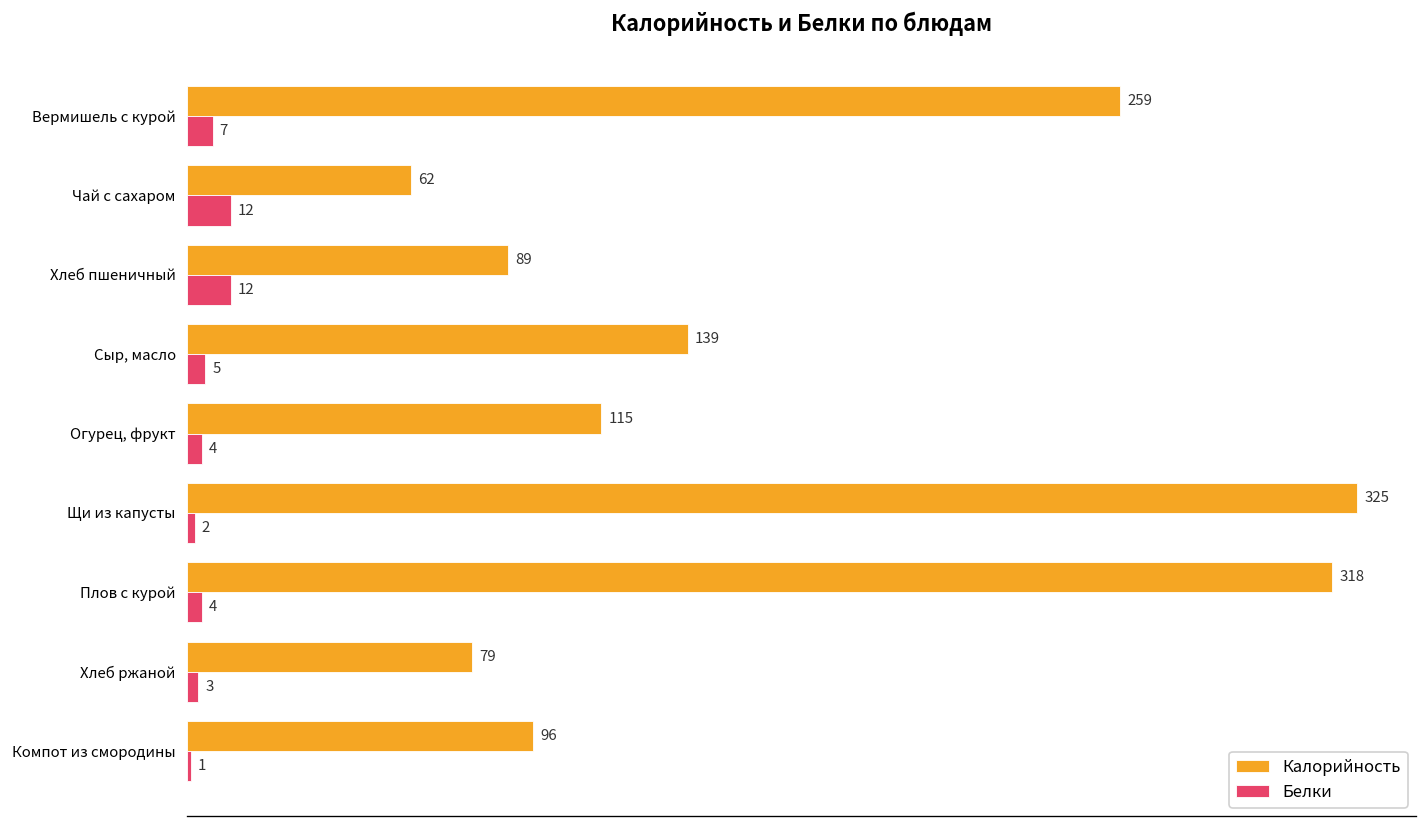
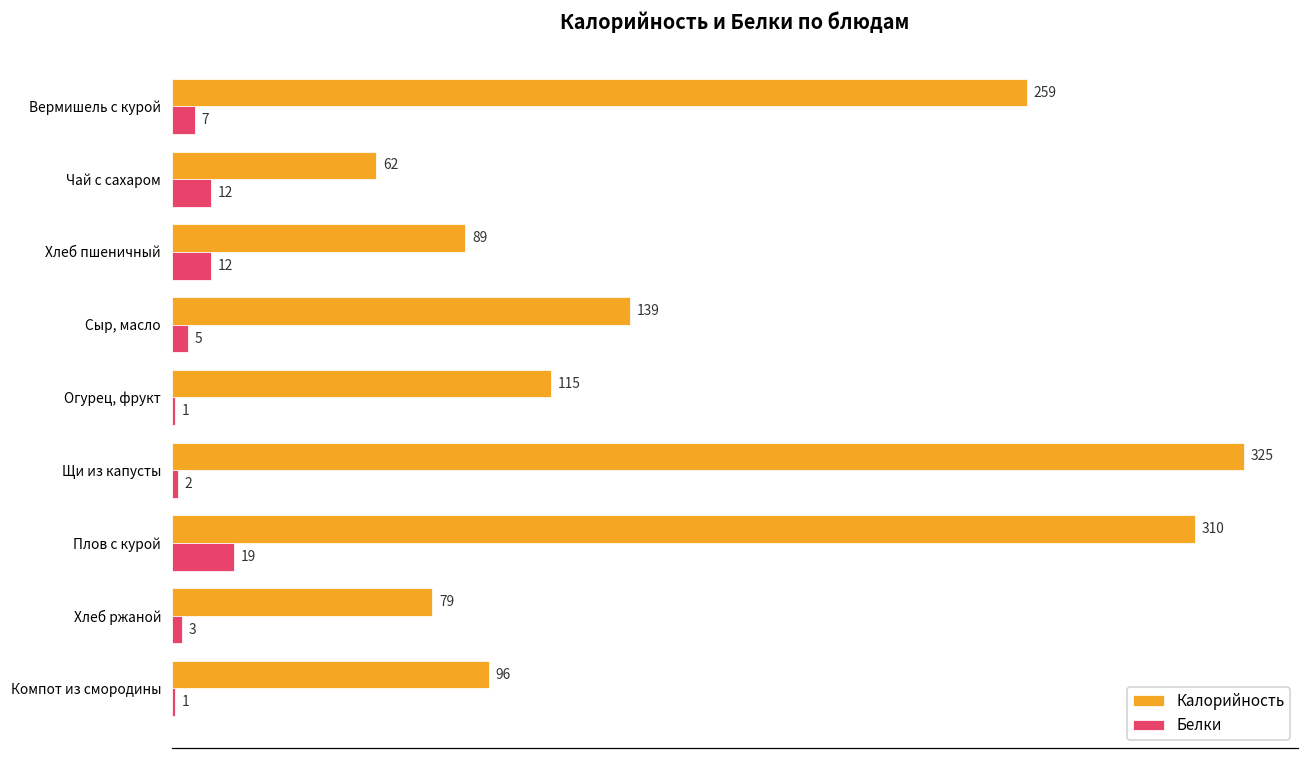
Белки, Огурец, фрукт: 4 -> 1
Калорийность, Плов с курой: 318 -> 310
Белки, Плов с курой: 4 -> 19
